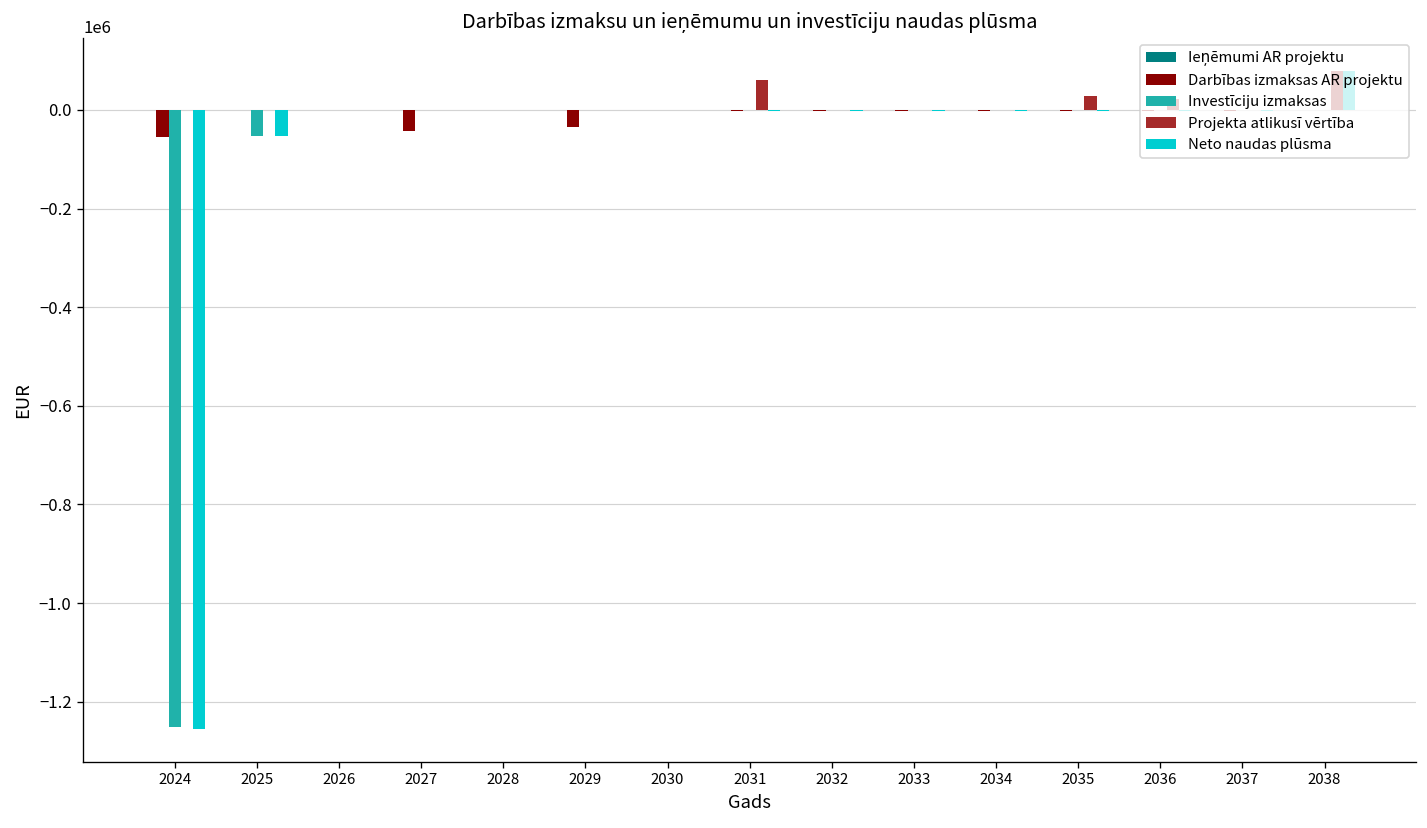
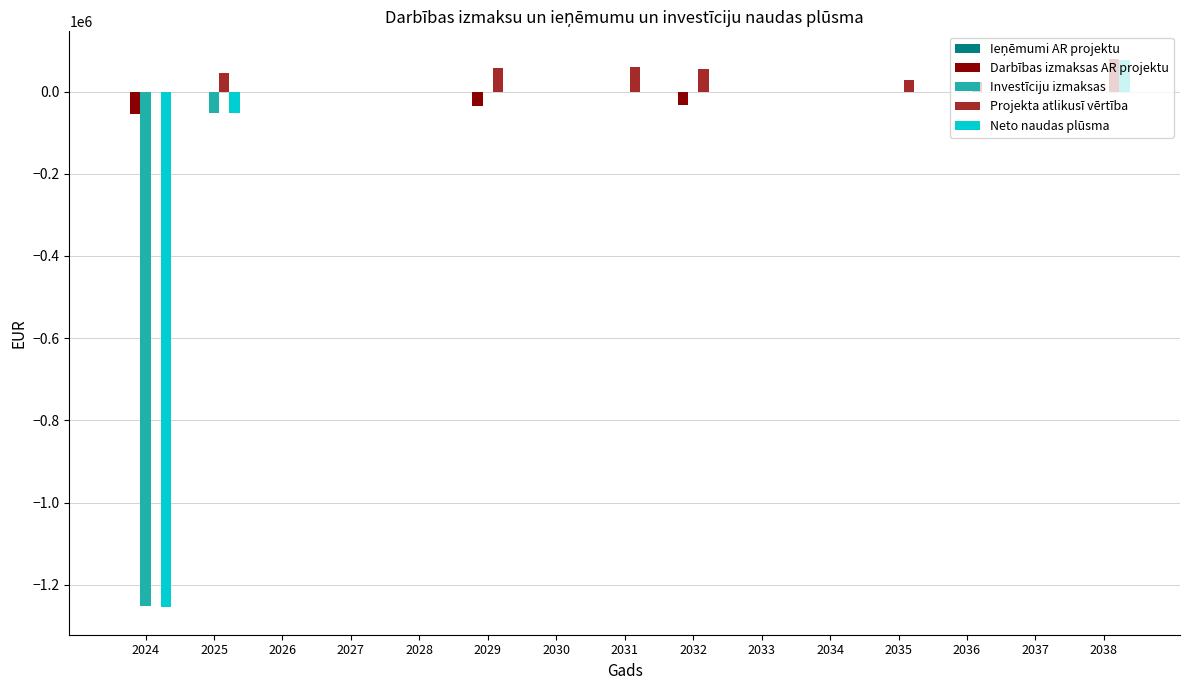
Projekta atlikusī vērtība, 2025: 0 -> 50000
Darbības izmaksas AR projektu, 2027: -40000 -> 0
Projekta atlikusī vērtība, 2029: 0 -> 60000
Darbības izmaksas AR projektu, 2032: 0 -> -30000
Projekta atlikusī vērtība, 2032: 0 -> 50000
